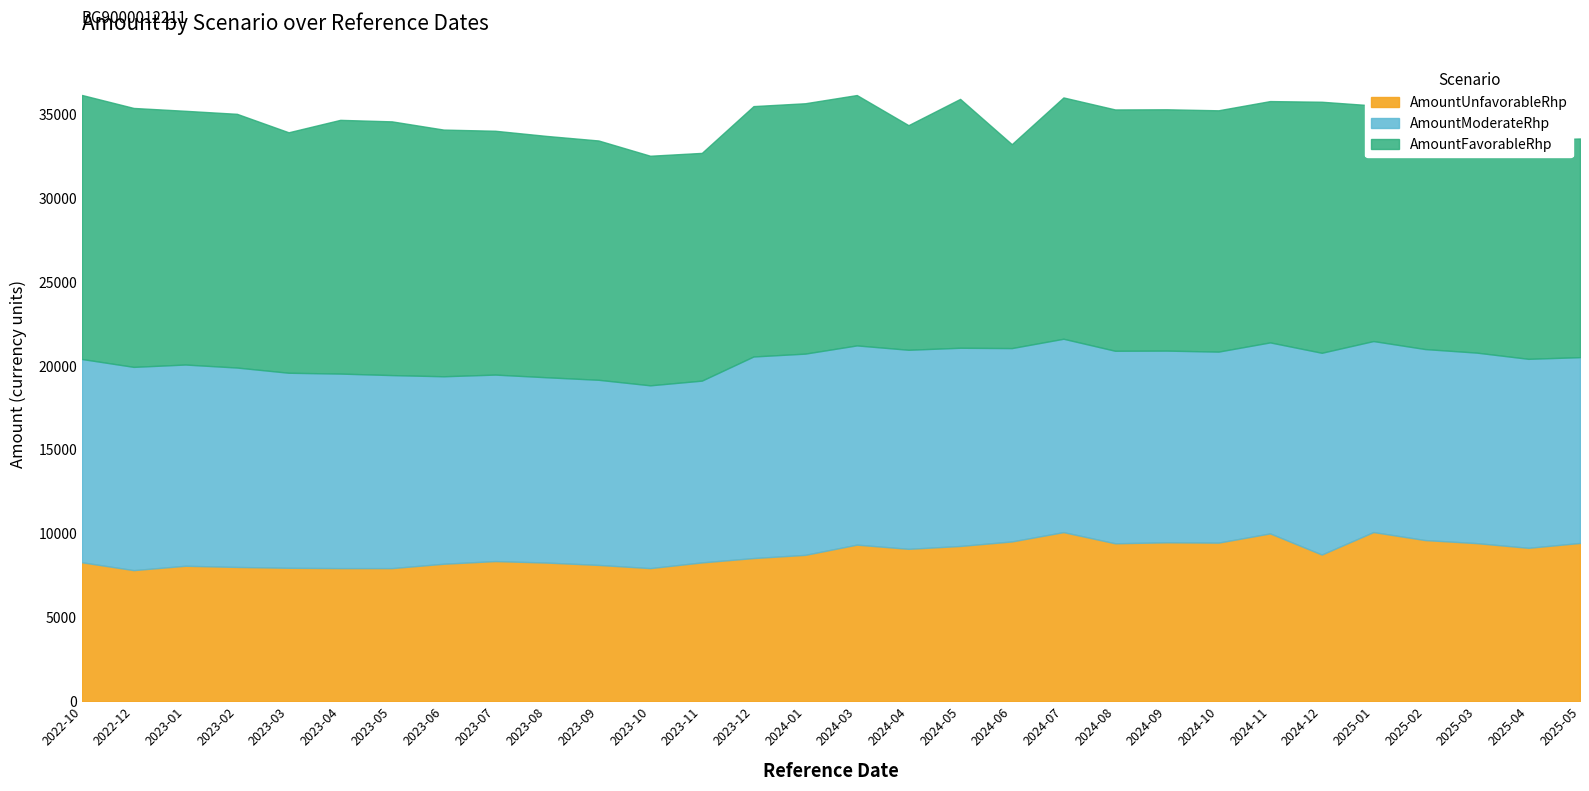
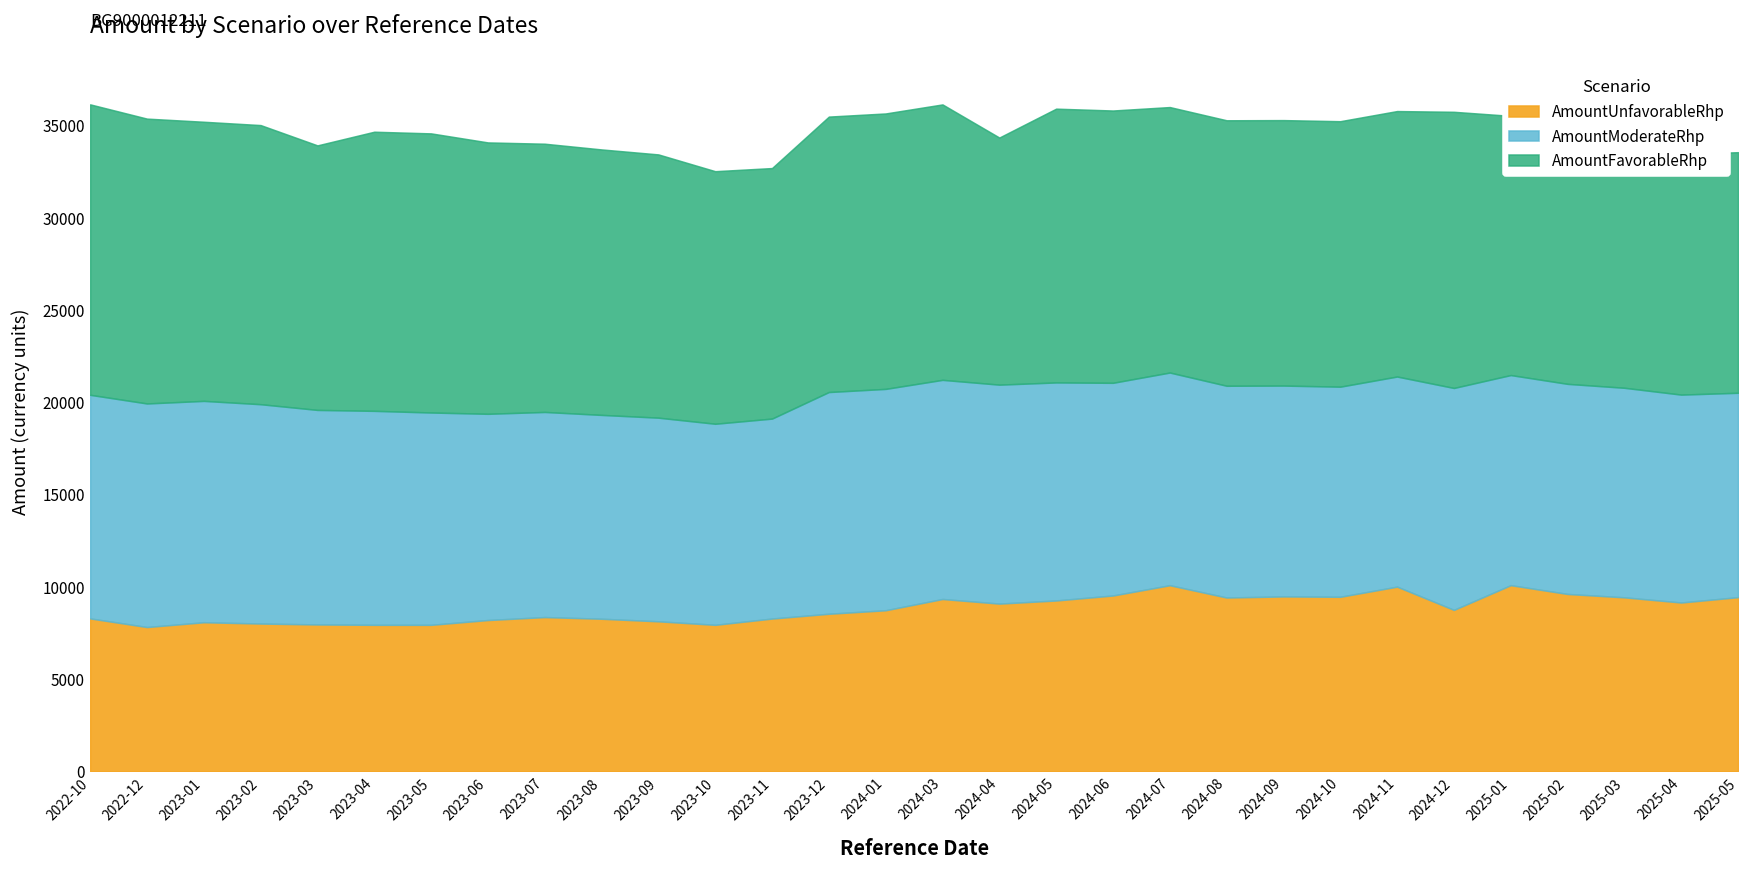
AmountFavorableRhp, 2024-06: 12200 -> 14800
